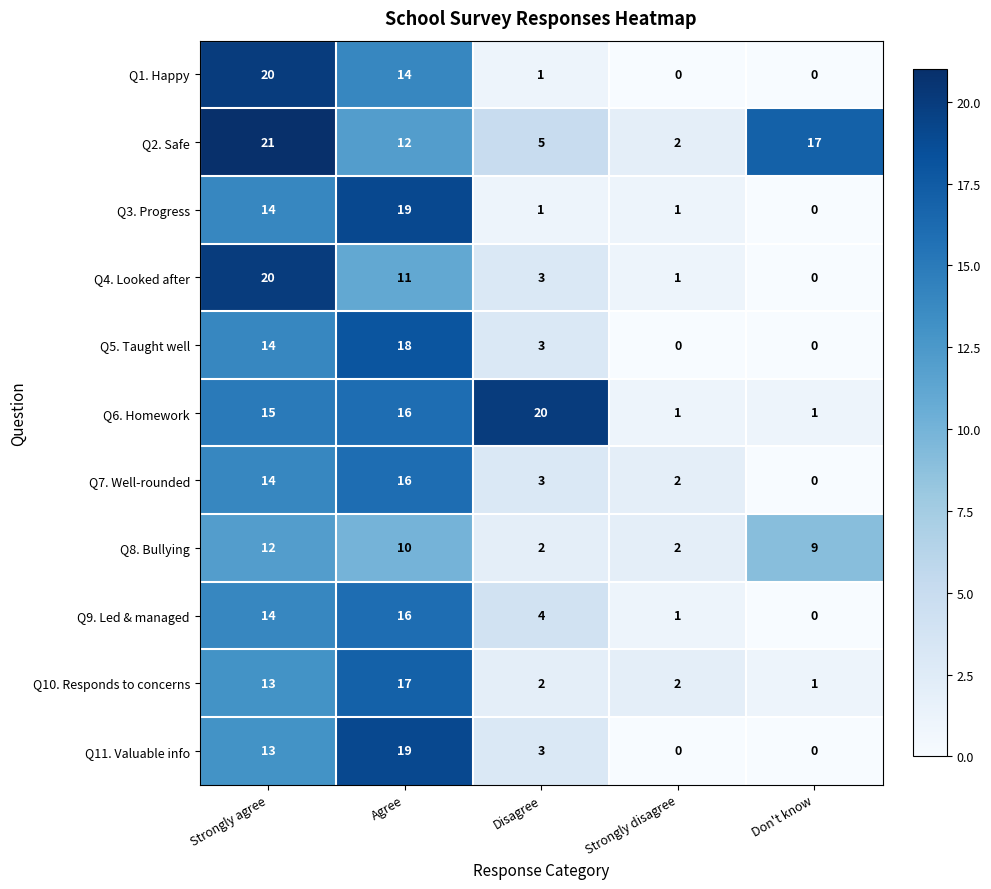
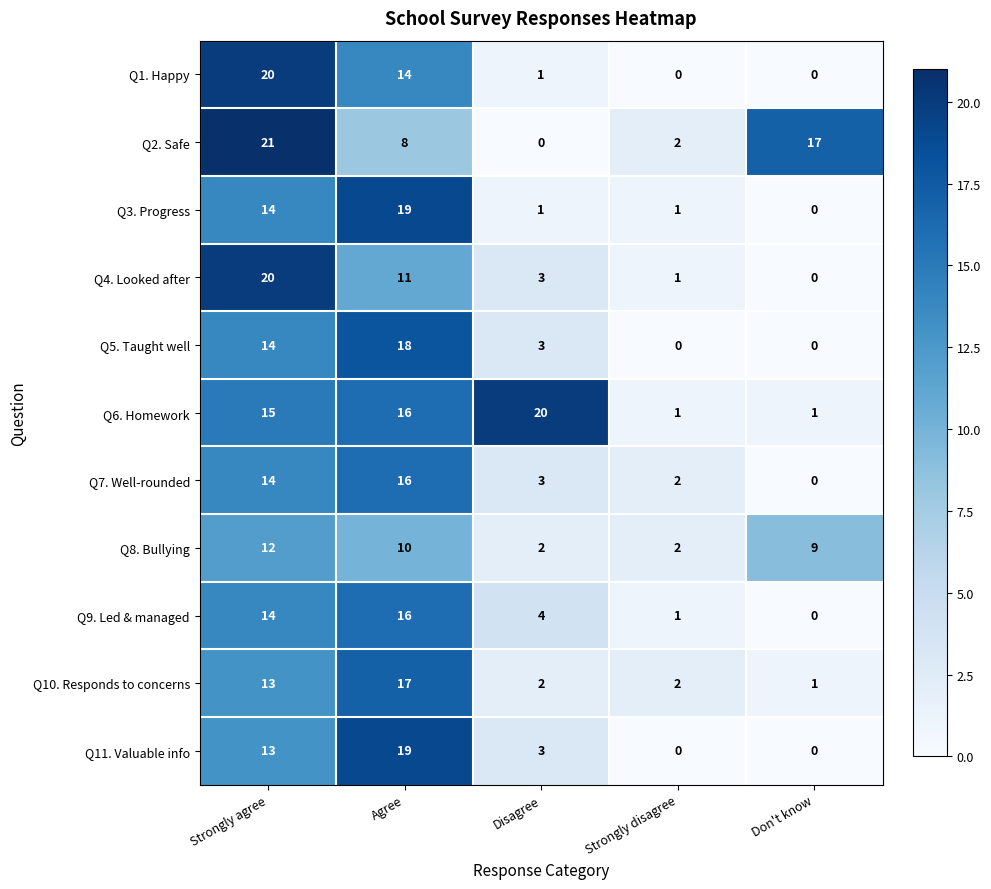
Q2. Safe, Agree: 12 -> 8
Q2. Safe, Disagree: 5 -> 0
